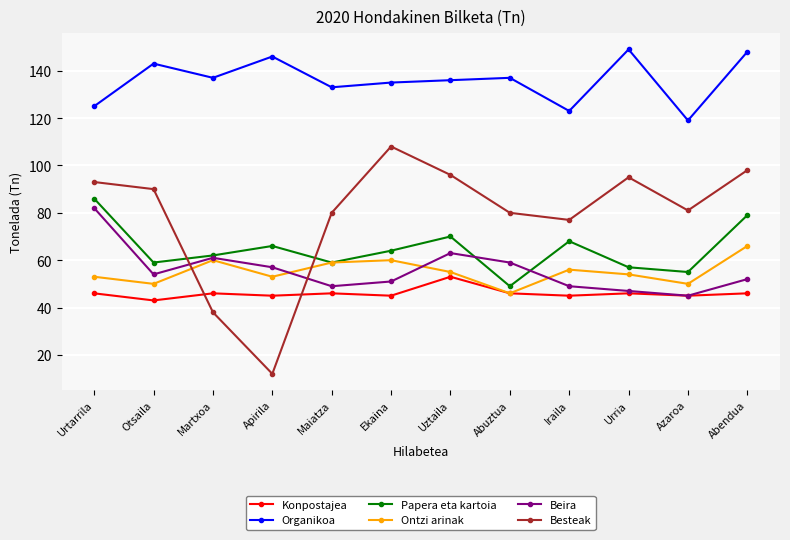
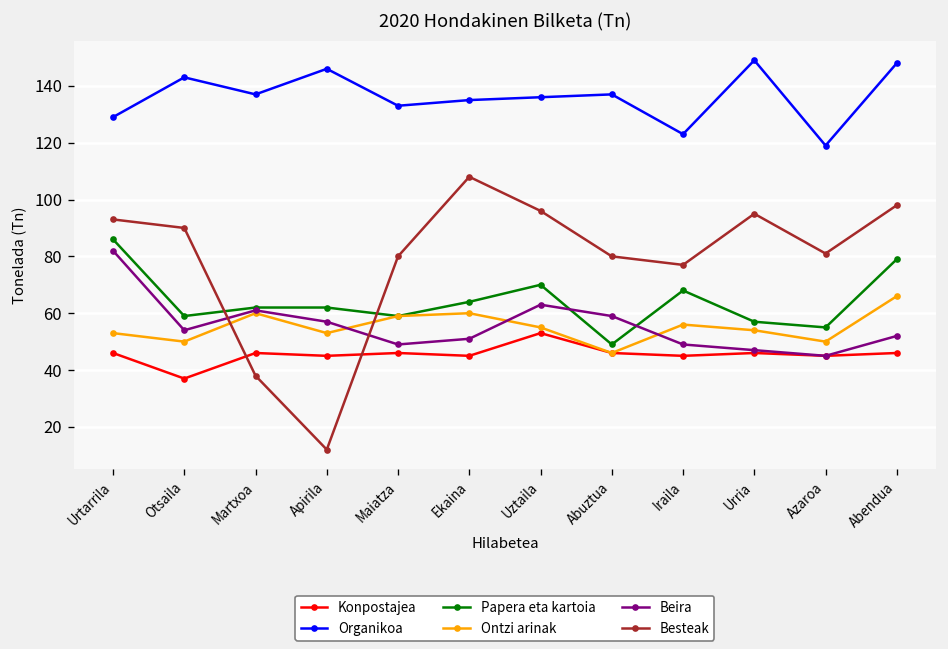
Organikoa, Urtarrila: 125 -> 129
Konpostajea, Otsaila: 43 -> 37
Papera eta kartoia, Apirila: 66 -> 62
